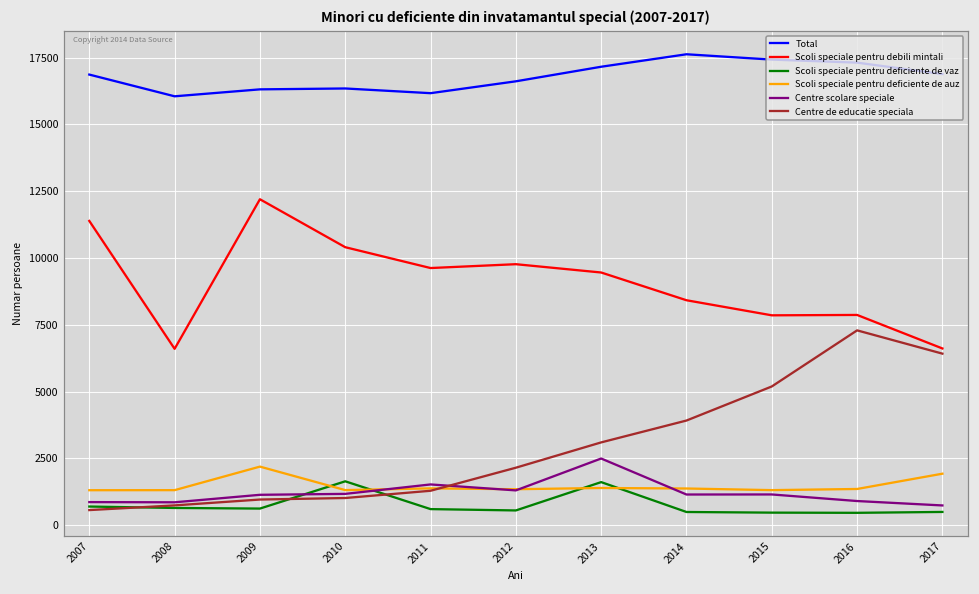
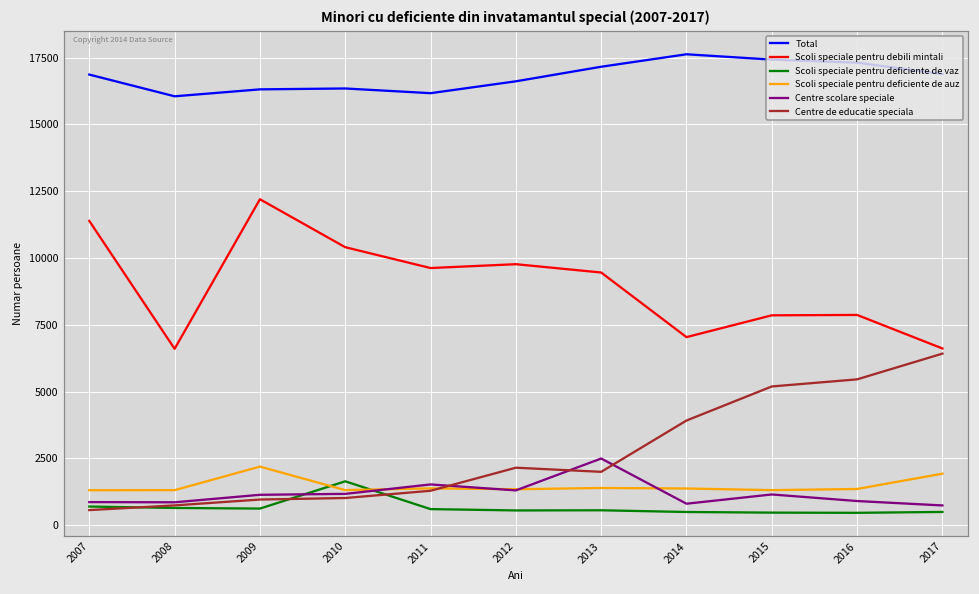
Scoli speciale pentru deficiente de vaz, 2013: 1600 -> 600
Centre de educatie speciala, 2013: 3100 -> 2000
Scoli speciale pentru debili mintali, 2014: 8400 -> 7000
Centre scolare speciale, 2014: 1100 -> 800
Centre de educatie speciala, 2016: 7300 -> 5500
